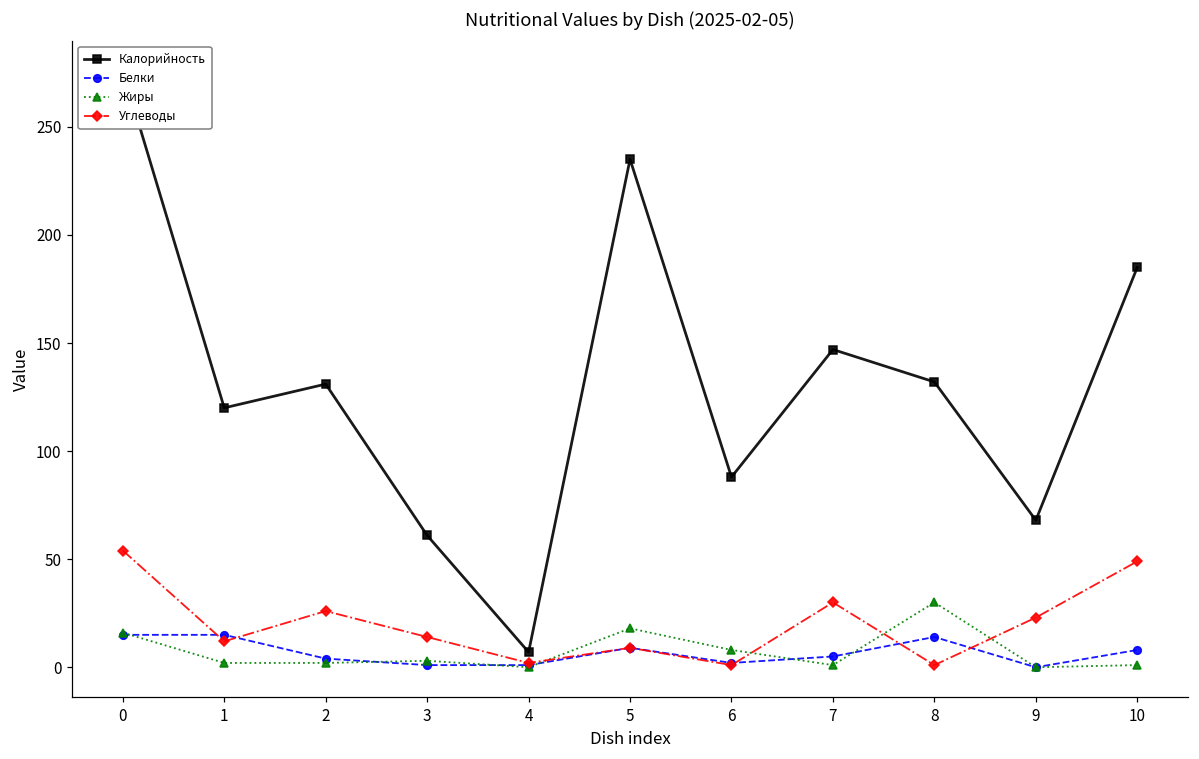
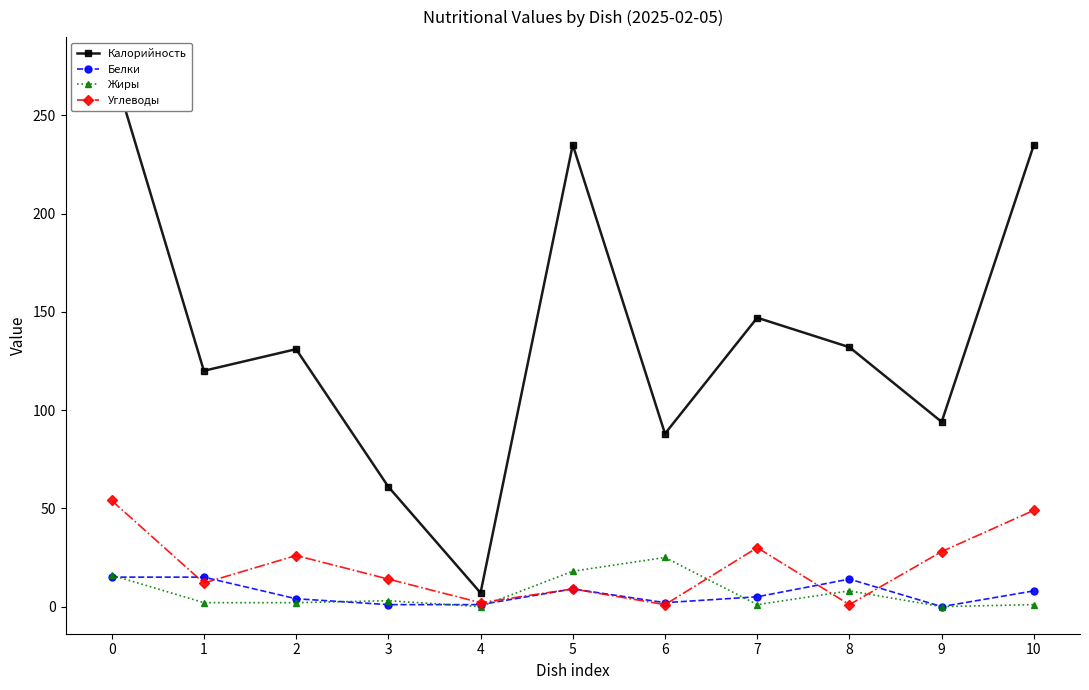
Жиры, 6: 8 -> 25
Жиры, 8: 30 -> 8
Калорийность, 9: 68 -> 94
Углеводы, 9: 23 -> 28
Калорийность, 10: 185 -> 235
